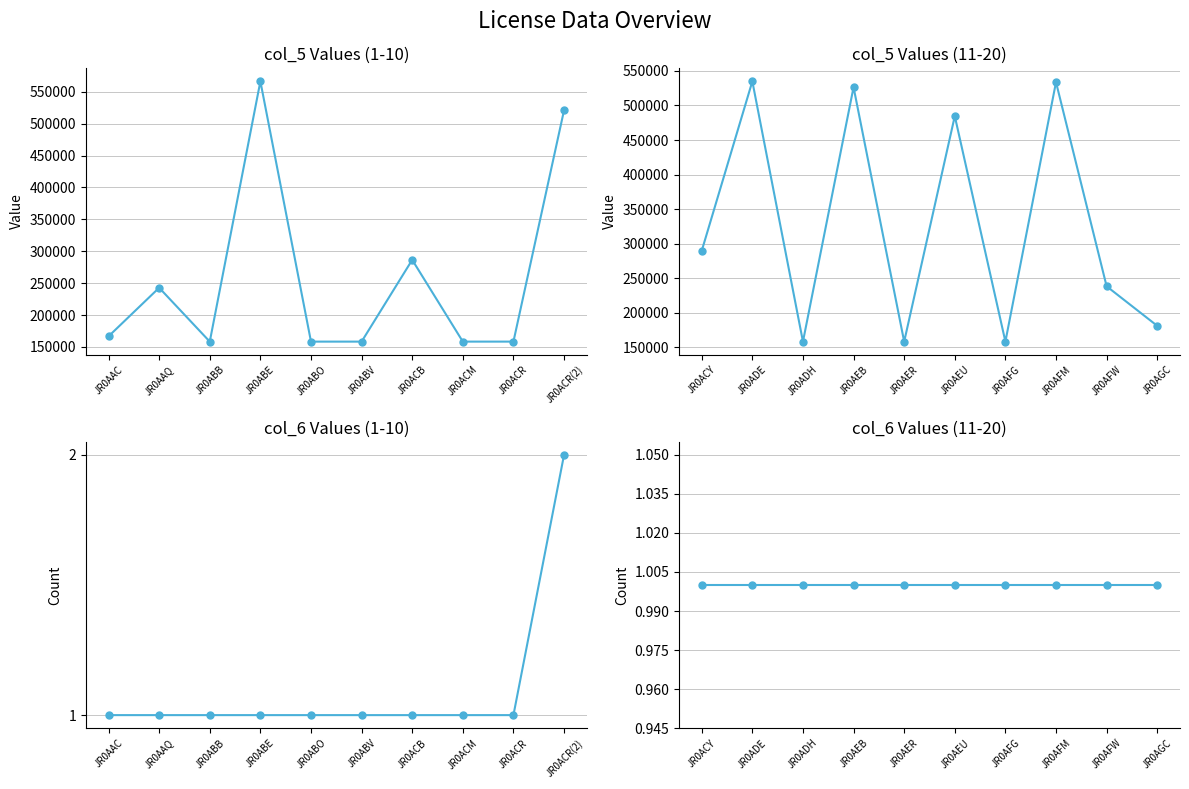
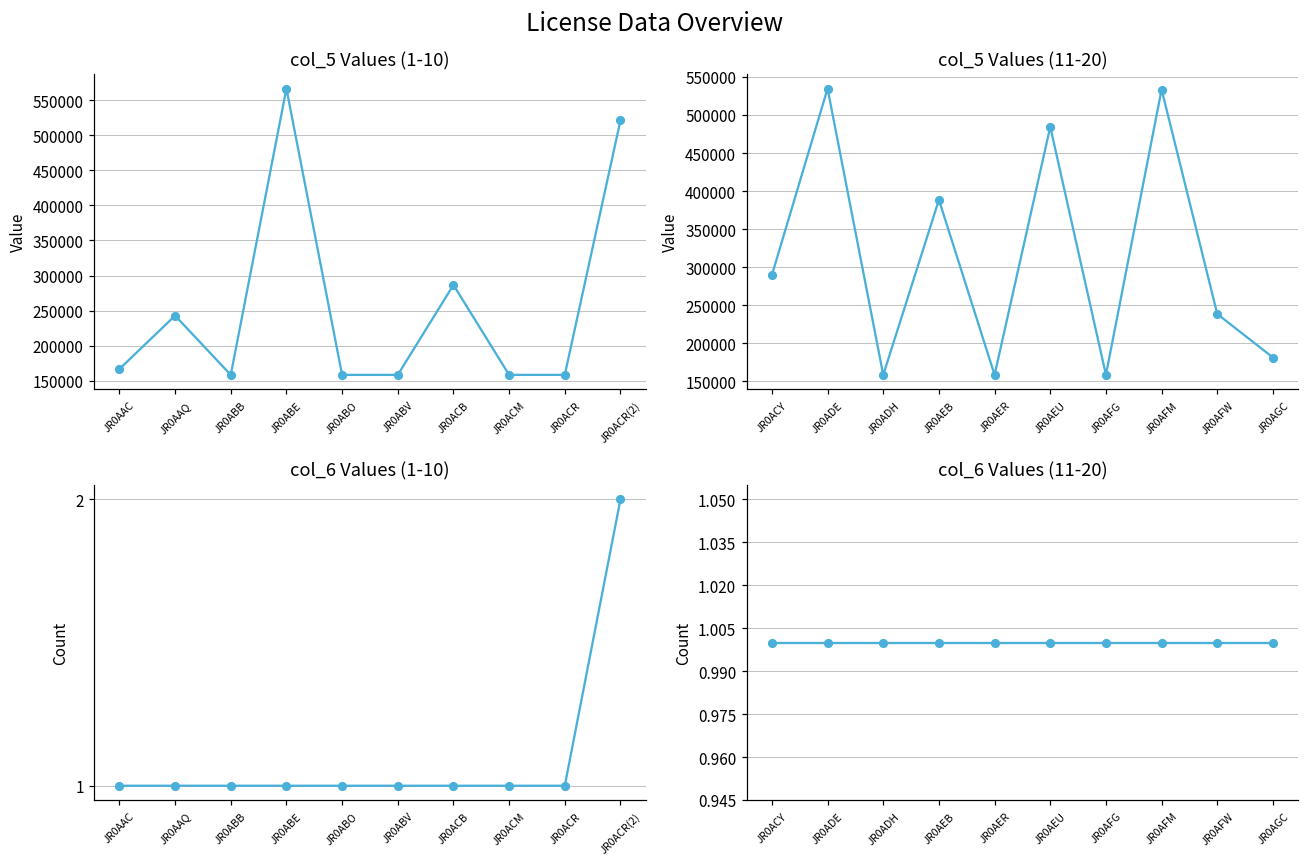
col_5 Values (11-20), JR0AEB: 530000 -> 390000
